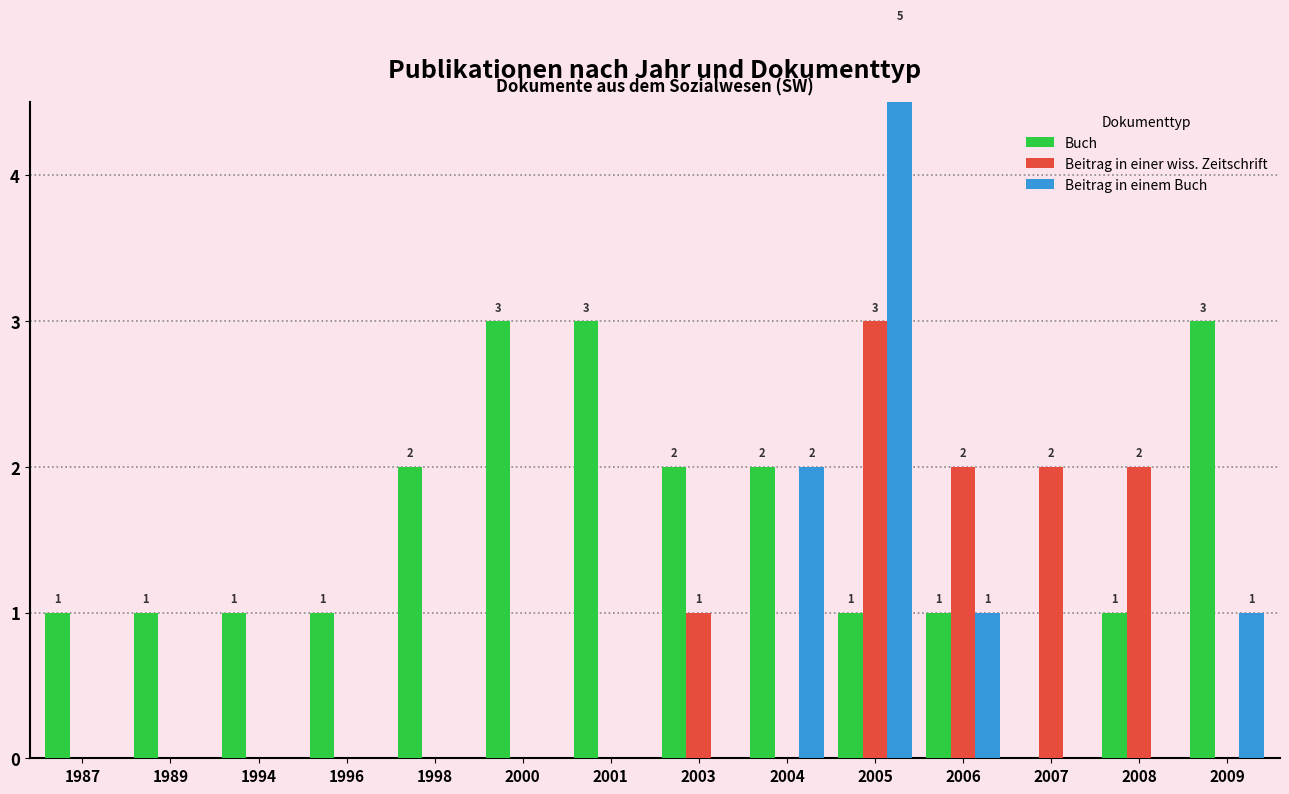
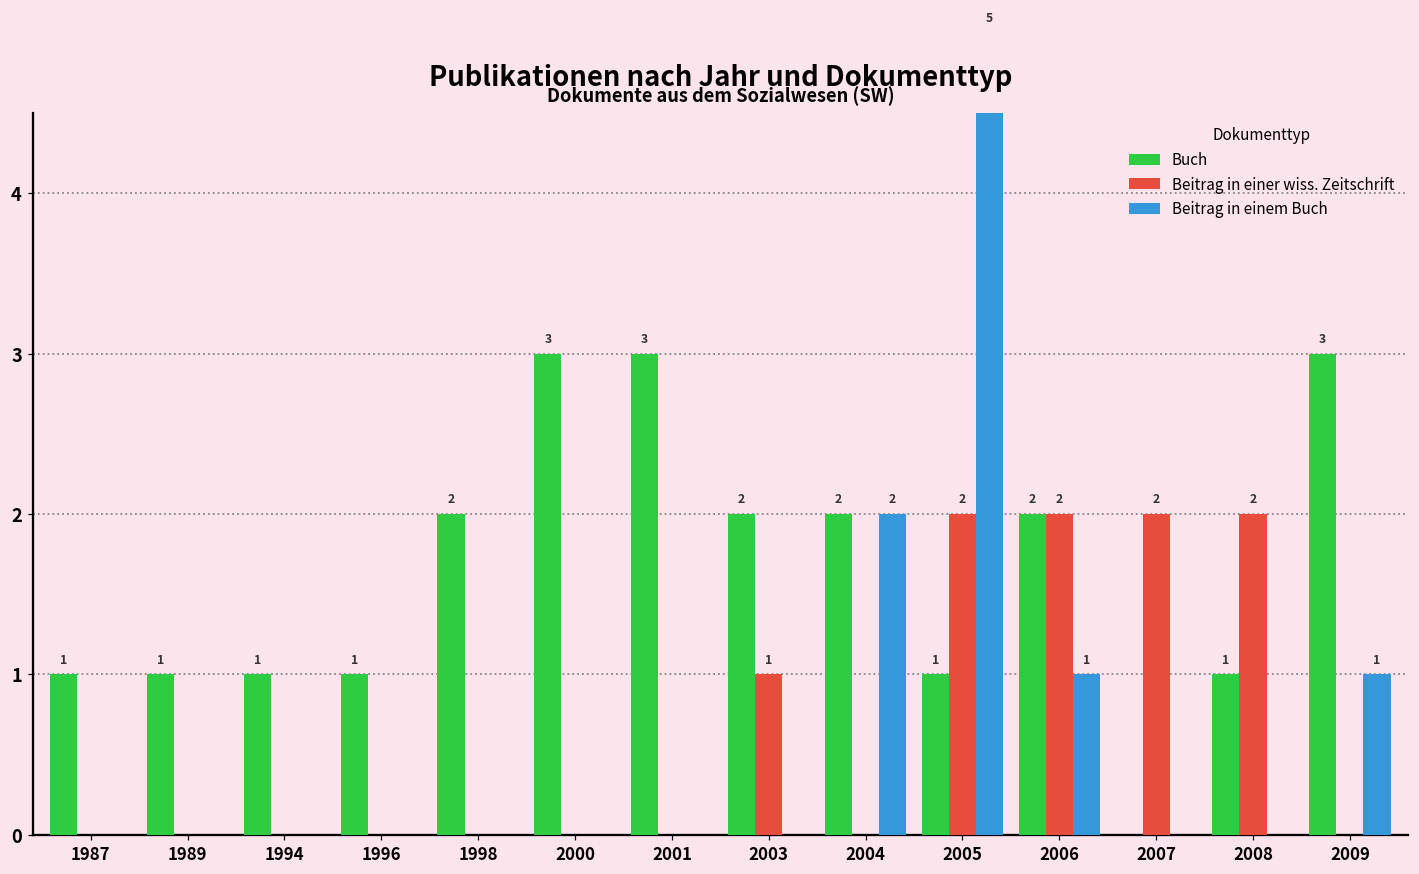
Beitrag in einer wiss. Zeitschrift, 2005: 3 -> 2
Buch, 2006: 1 -> 2
